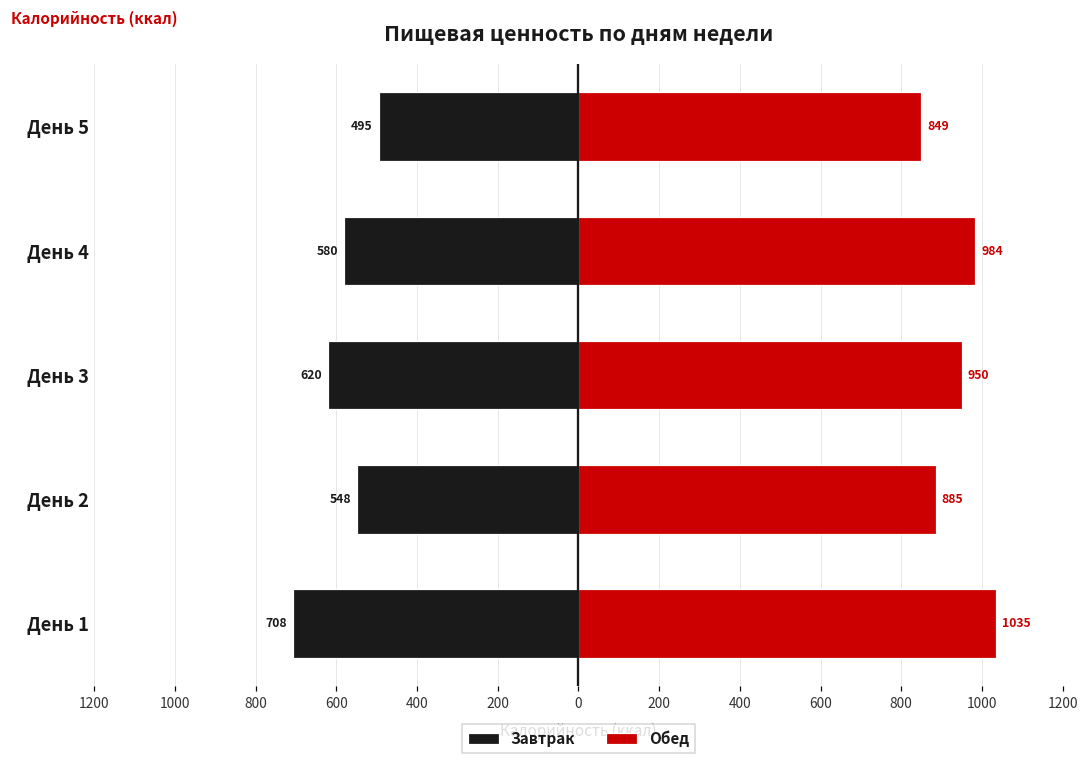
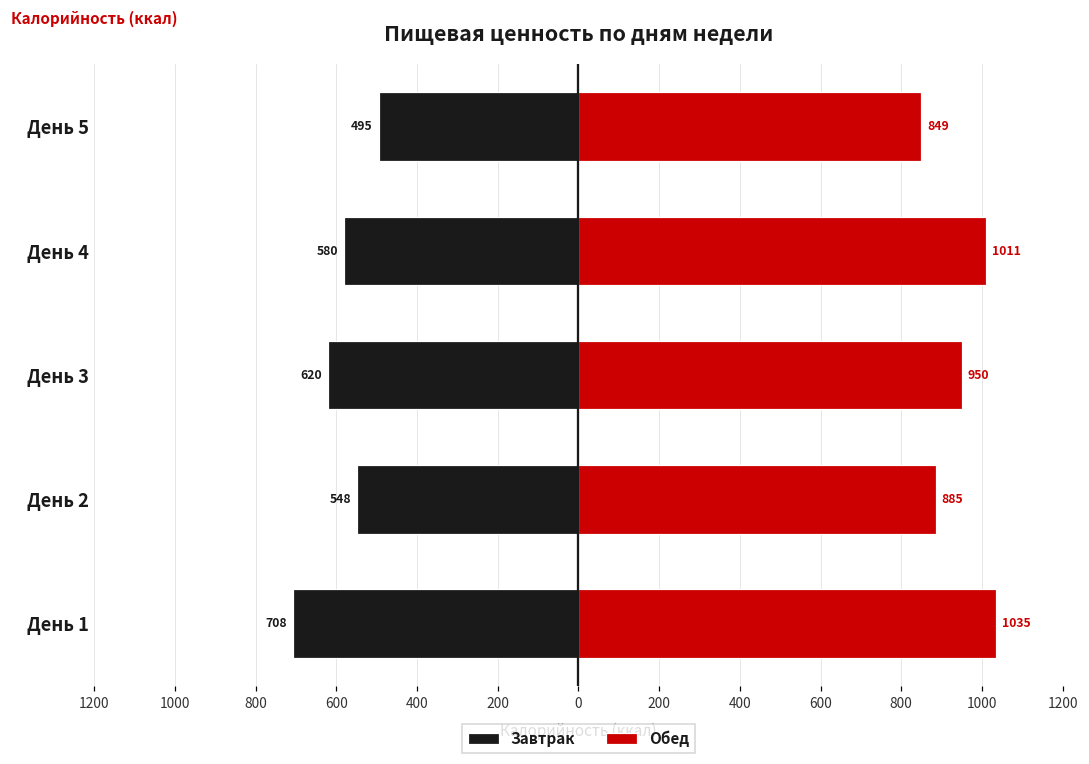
Обед, День 4: 984 -> 1011
